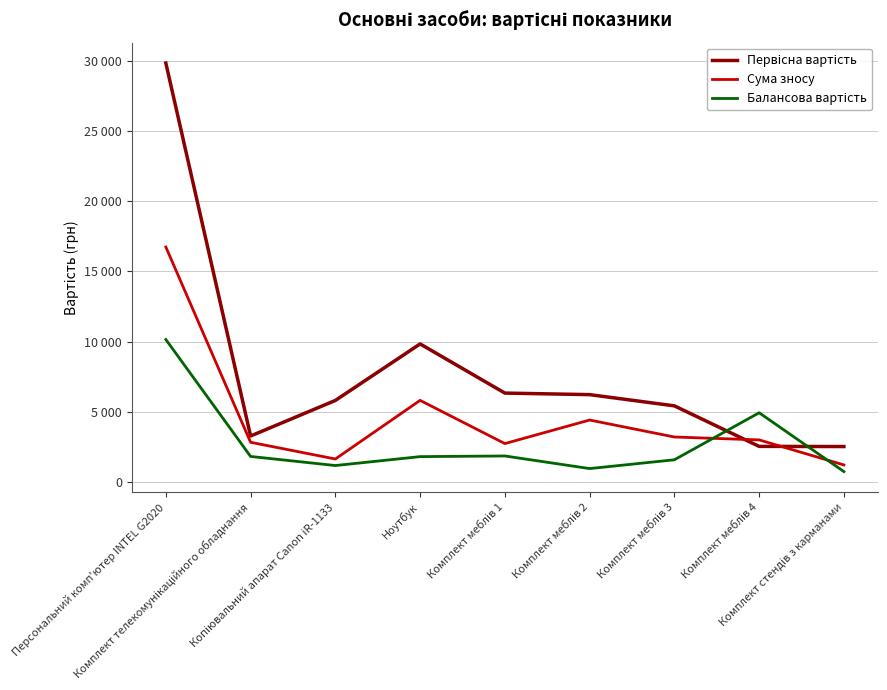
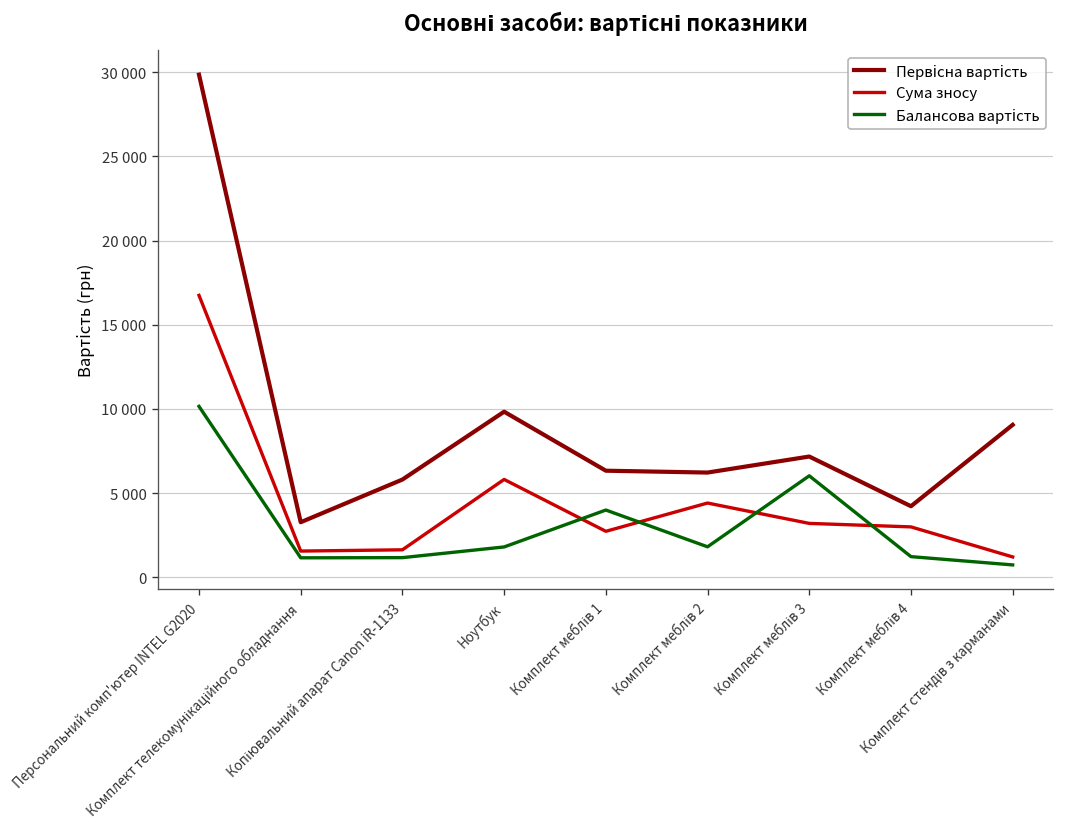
Сума зносу, Комплект телекомунікаційного обладнання: 2800 -> 1600
Балансова вартість, Комплект телекомунікаційного обладнання: 1800 -> 1200
Балансова вартість, Комплект меблів 1: 1800 -> 4000
Балансова вартість, Комплект меблів 2: 900 -> 1800
Первісна вартість, Комплект меблів 3: 5400 -> 7200
Балансова вартість, Комплект меблів 3: 1600 -> 6000
Первісна вартість, Комплект меблів 4: 2500 -> 4200
Балансова вартість, Комплект меблів 4: 4900 -> 1200
Первісна вартість, Комплект стендів з карманами: 2500 -> 9100
